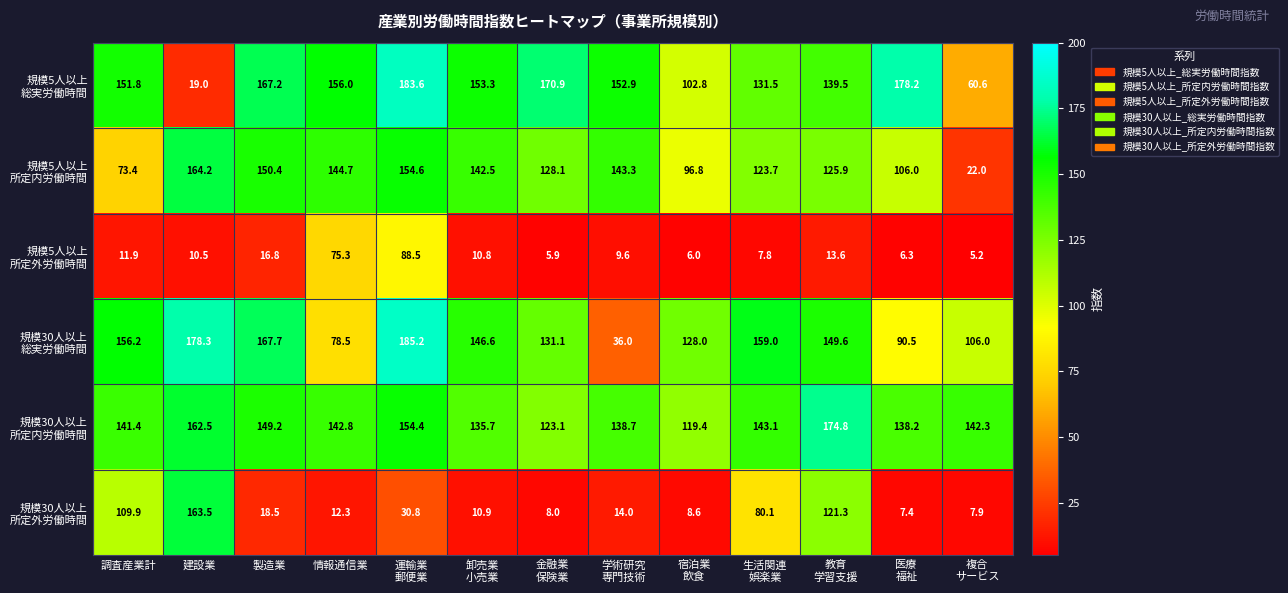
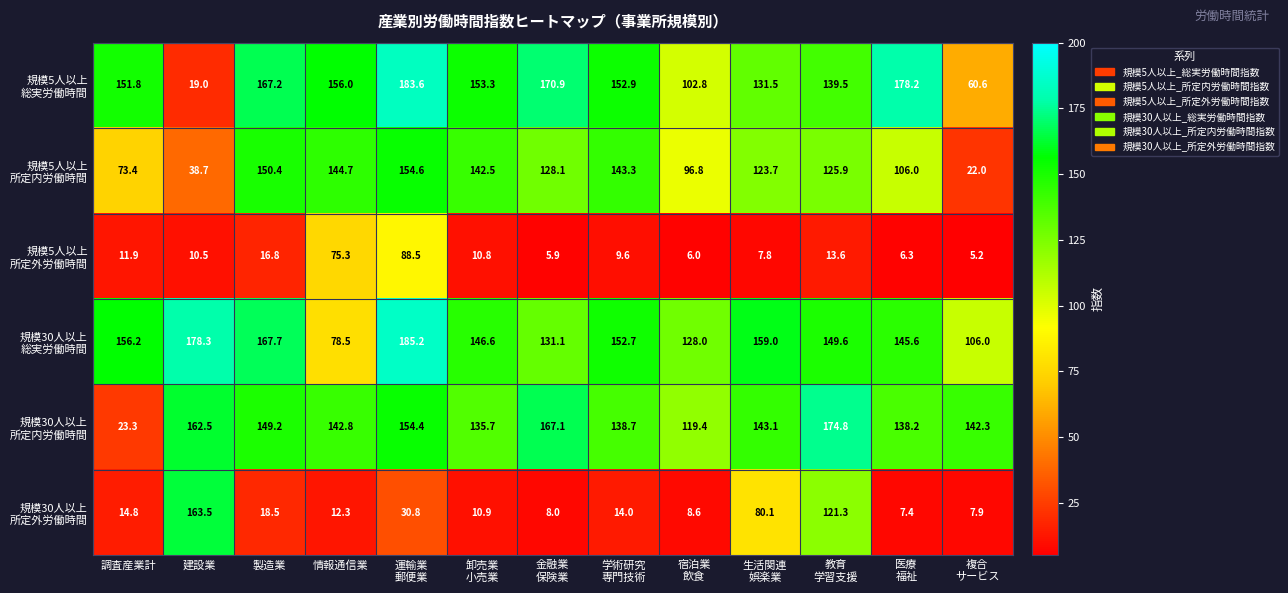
規模5人以上 所定内労働時間, 建設業: 164.2 -> 38.7
規模30人以上 総実労働時間, 学術研究 専門技術: 36.0 -> 152.7
規模30人以上 総実労働時間, 医療 福祉: 90.5 -> 145.6
規模30人以上 所定内労働時間, 調査産業計: 141.4 -> 23.3
規模30人以上 所定内労働時間, 金融業 保険業: 123.1 -> 167.1
規模30人以上 所定外労働時間, 調査産業計: 109.9 -> 14.8
